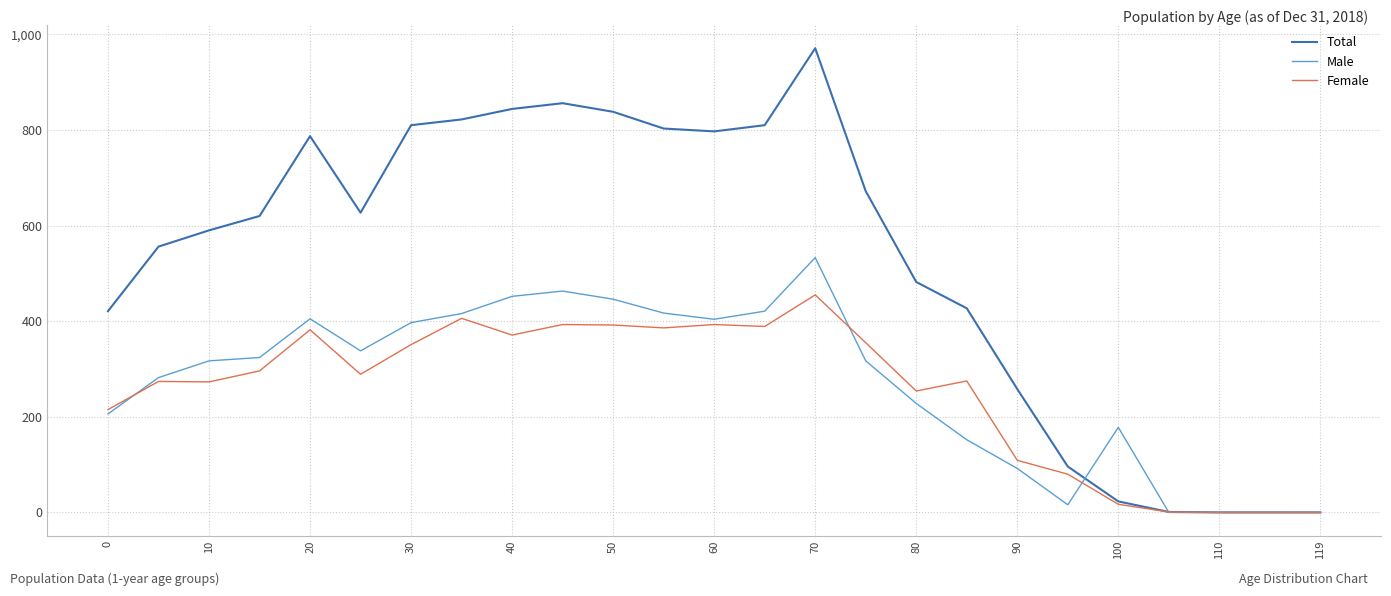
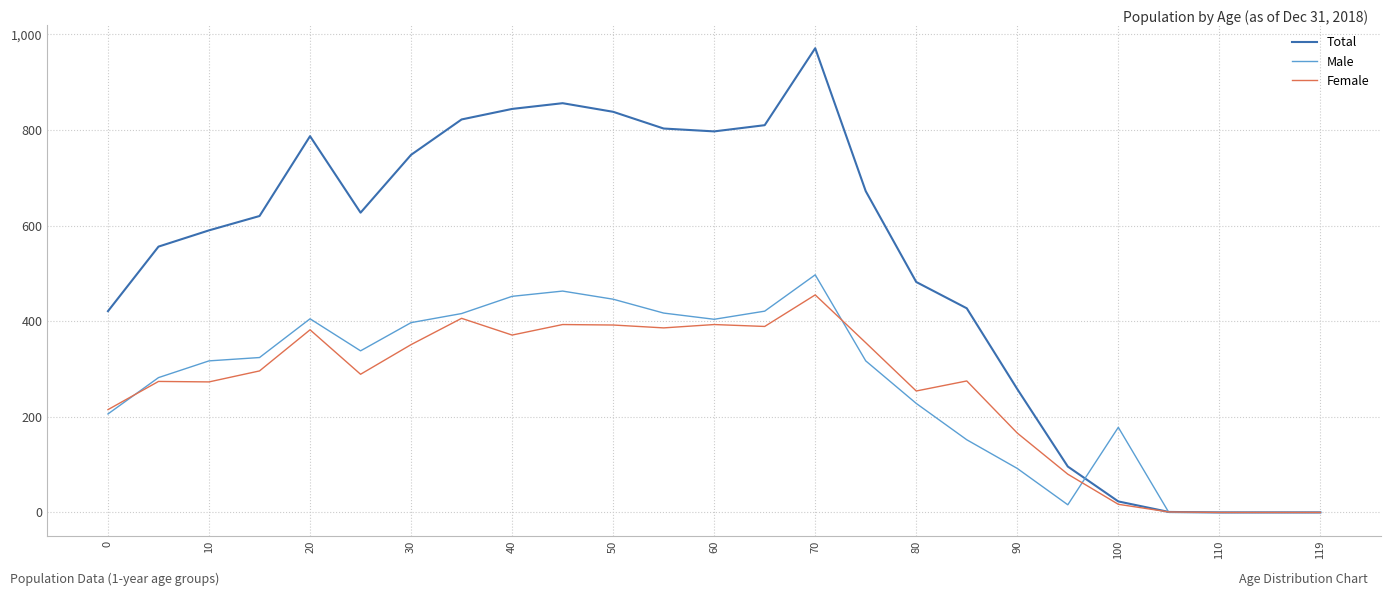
Total, 30: 810 -> 750
Male, 70: 530 -> 500
Female, 90: 110 -> 170
